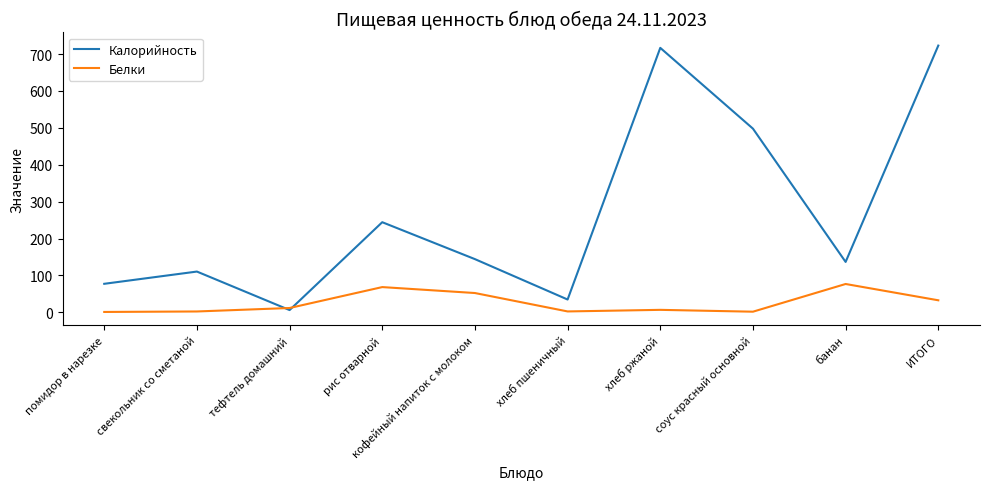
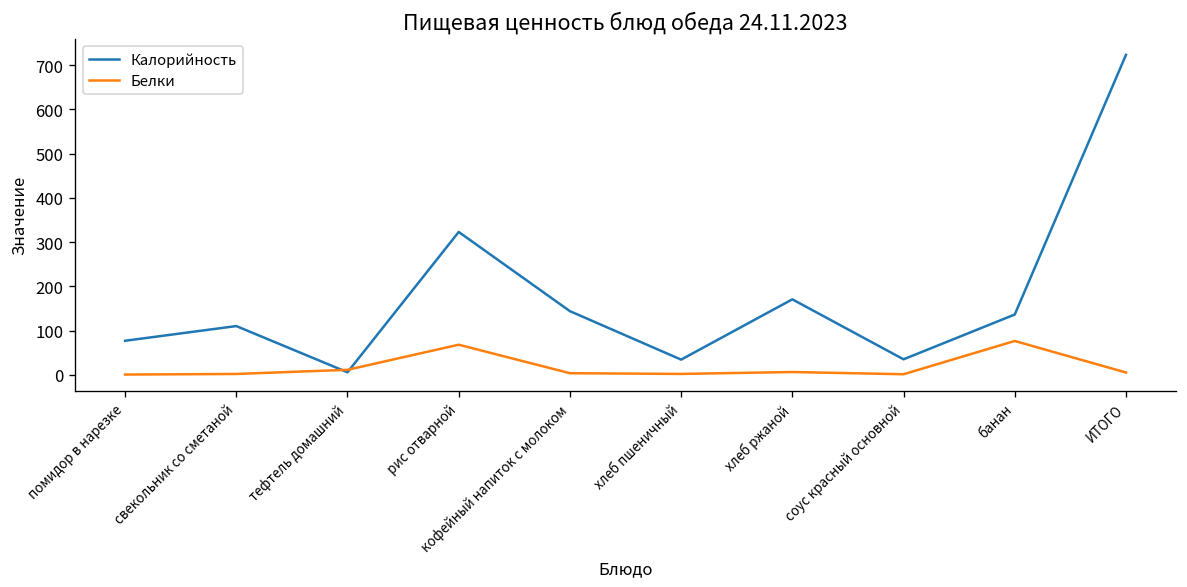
Калорийность, рис отварной: 240 -> 320
Белки, кофейный напиток с молоком: 50 -> 0
Калорийность, хлеб ржаной: 720 -> 170
Калорийность, соус красный основной: 500 -> 40
Белки, ИТОГО: 30 -> 10
